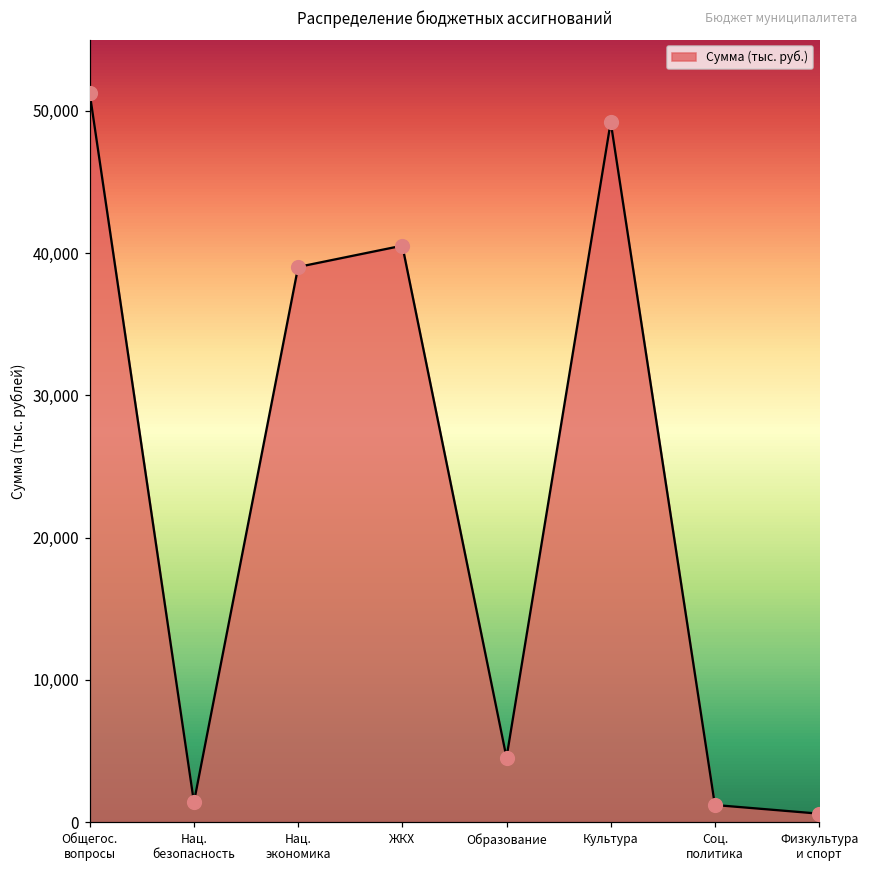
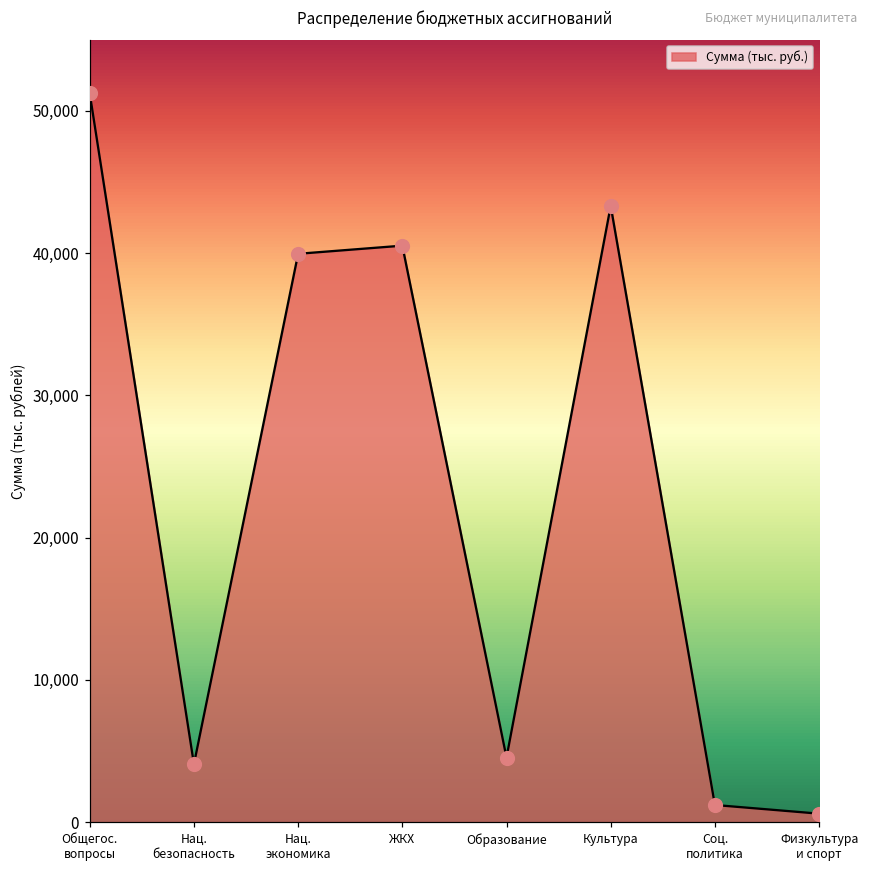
Нац. безопасность: 1,400 -> 4,100
Нац. экономика: 39,000 -> 40,000
Культура: 49,200 -> 43,300
